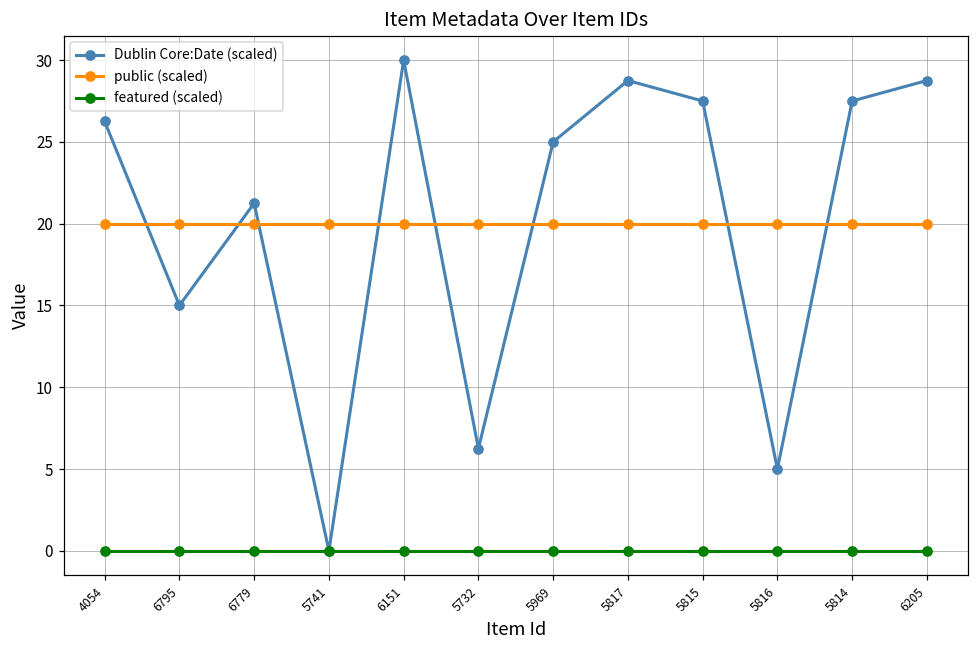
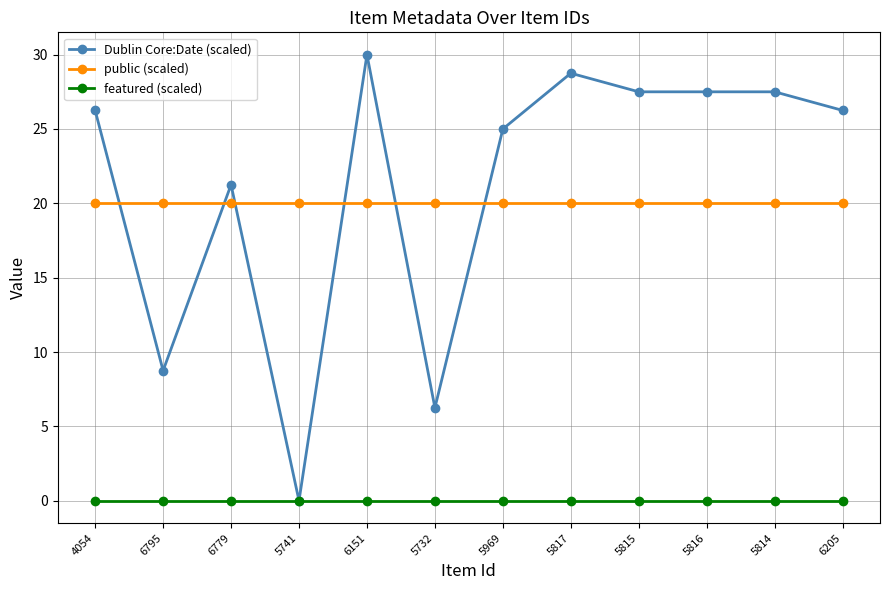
Dublin Core:Date (scaled), 6795: 15.0 -> 8.8
Dublin Core:Date (scaled), 5816: 5.0 -> 27.5
Dublin Core:Date (scaled), 6205: 28.8 -> 26.3
